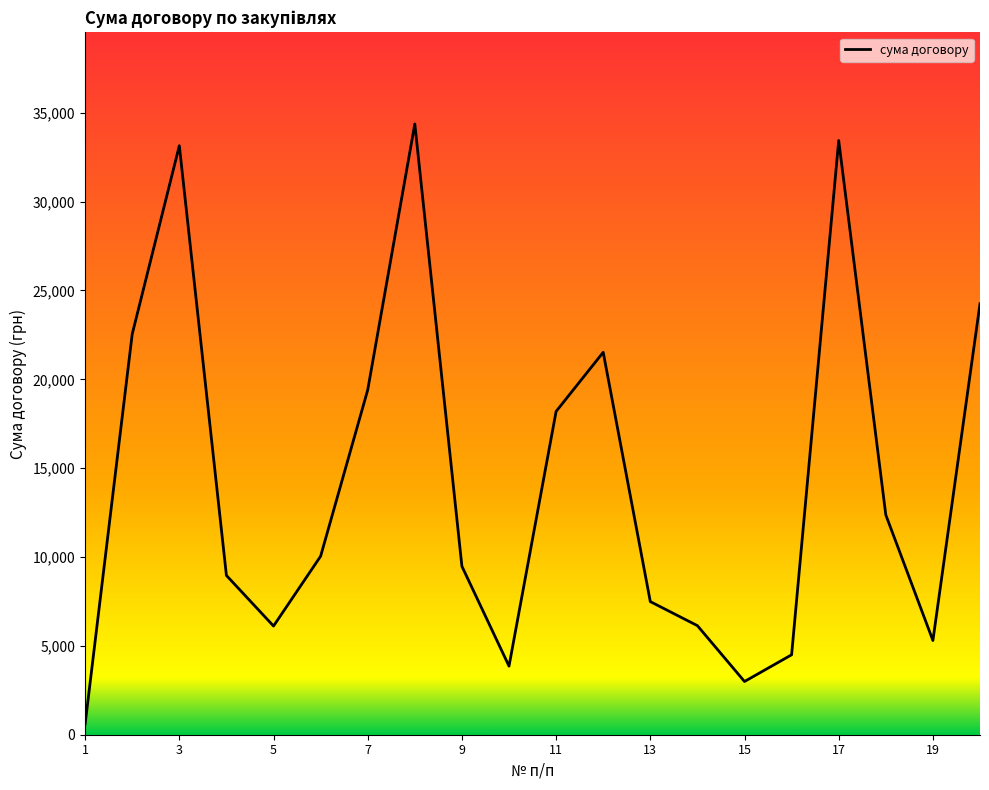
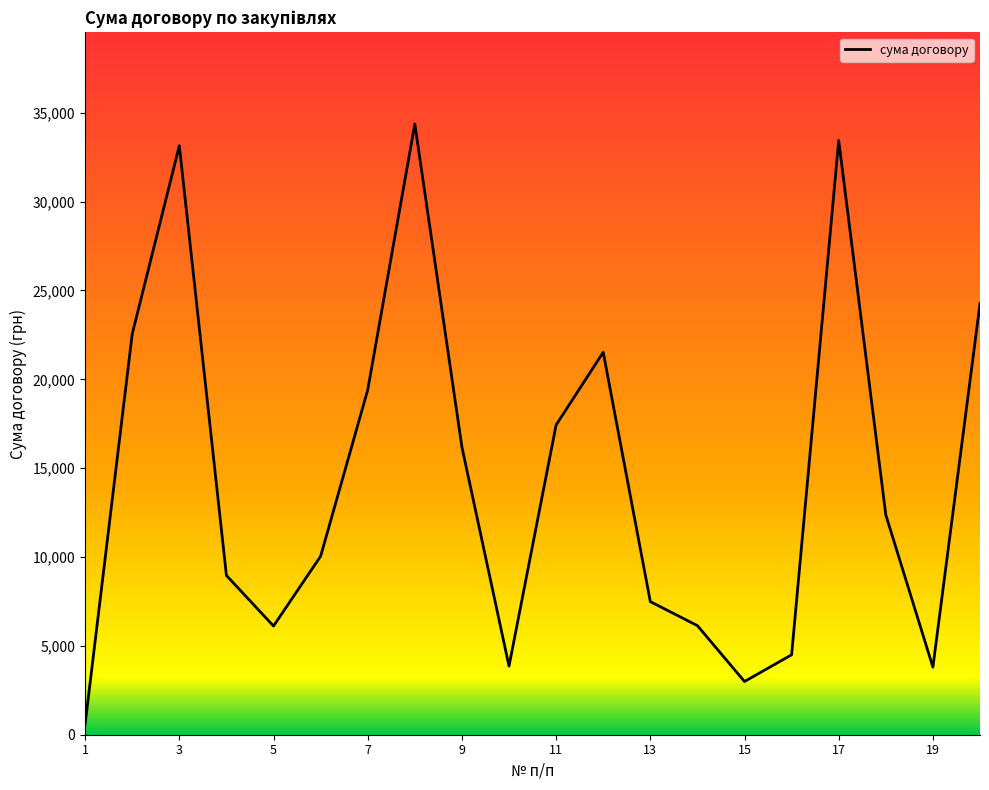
9: 9,500 -> 16,200
11: 18,200 -> 17,400
19: 5,300 -> 3,800
